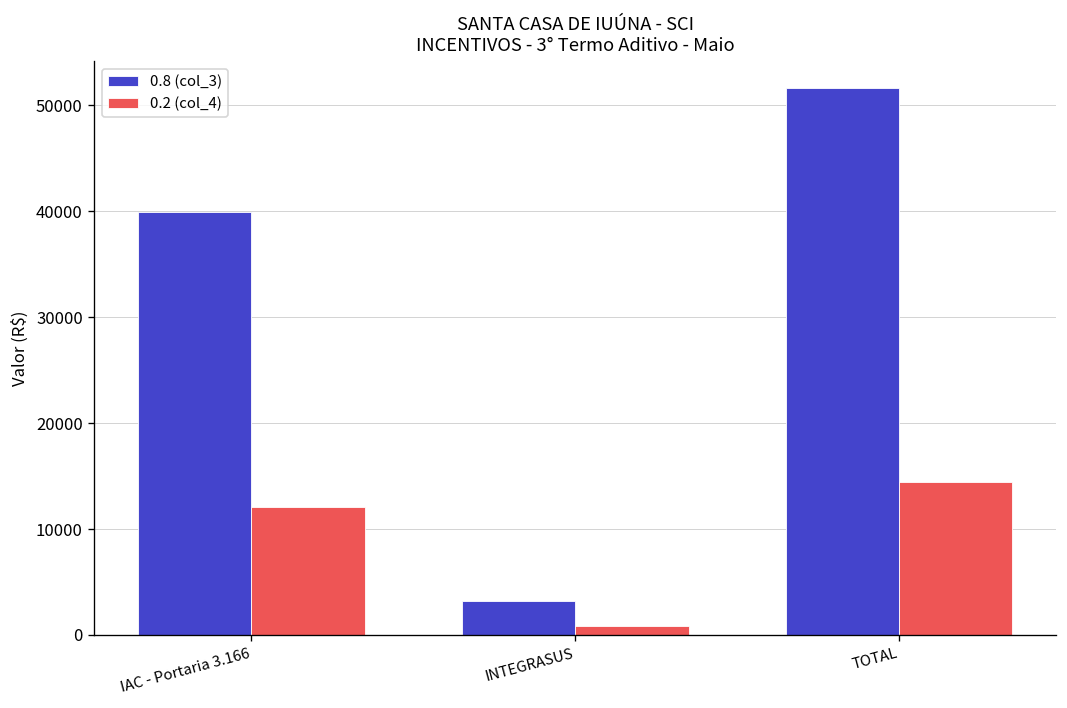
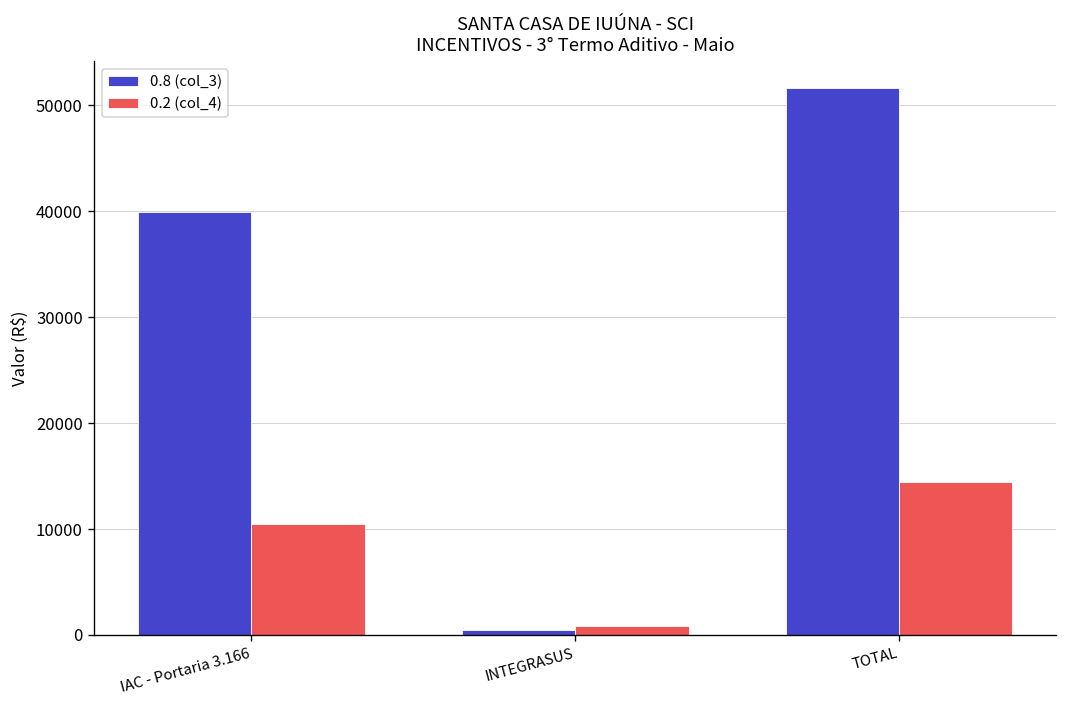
0.2 (col_4), IAC - Portaria 3.166: 12000 -> 10000
0.8 (col_3), INTEGRASUS: 3000 -> 1000
